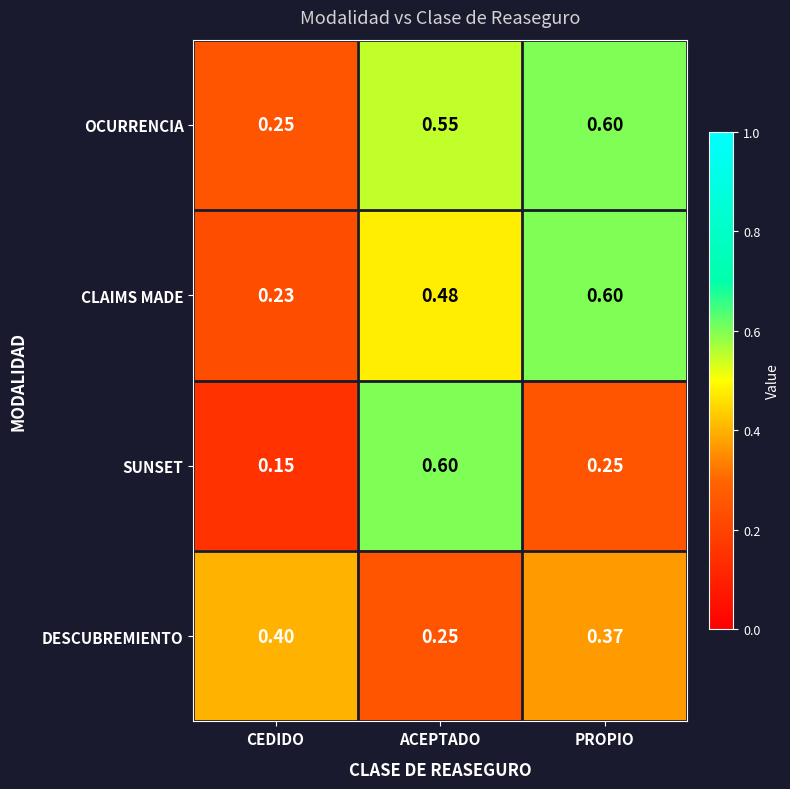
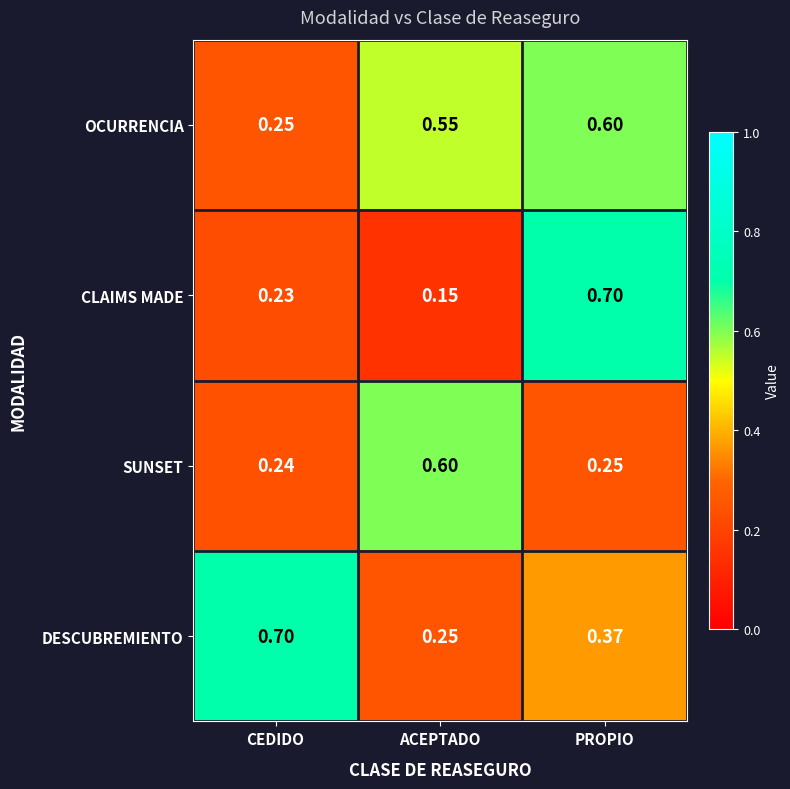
CLAIMS MADE, ACEPTADO: 0.48 -> 0.15
CLAIMS MADE, PROPIO: 0.60 -> 0.70
SUNSET, CEDIDO: 0.15 -> 0.24
DESCUBREMIENTO, CEDIDO: 0.40 -> 0.70
